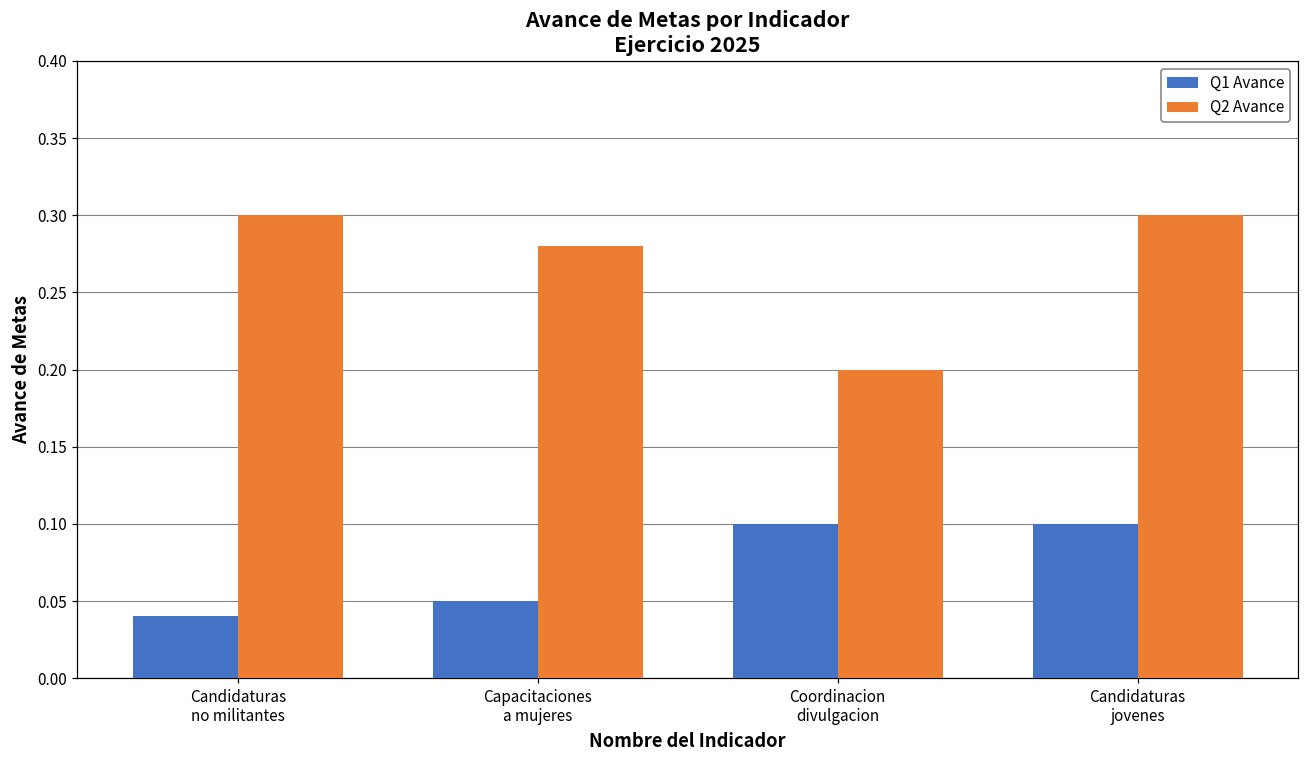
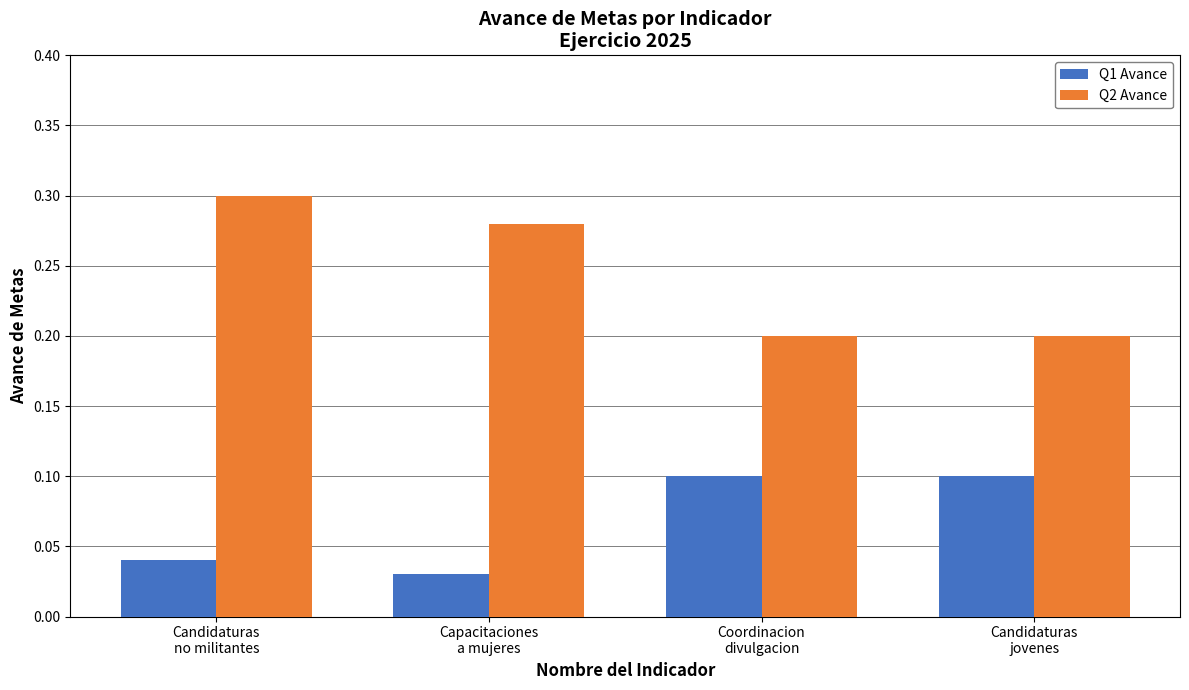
Q1 Avance, Capacitaciones a mujeres: 0.05 -> 0.03
Q2 Avance, Candidaturas jovenes: 0.3 -> 0.2
